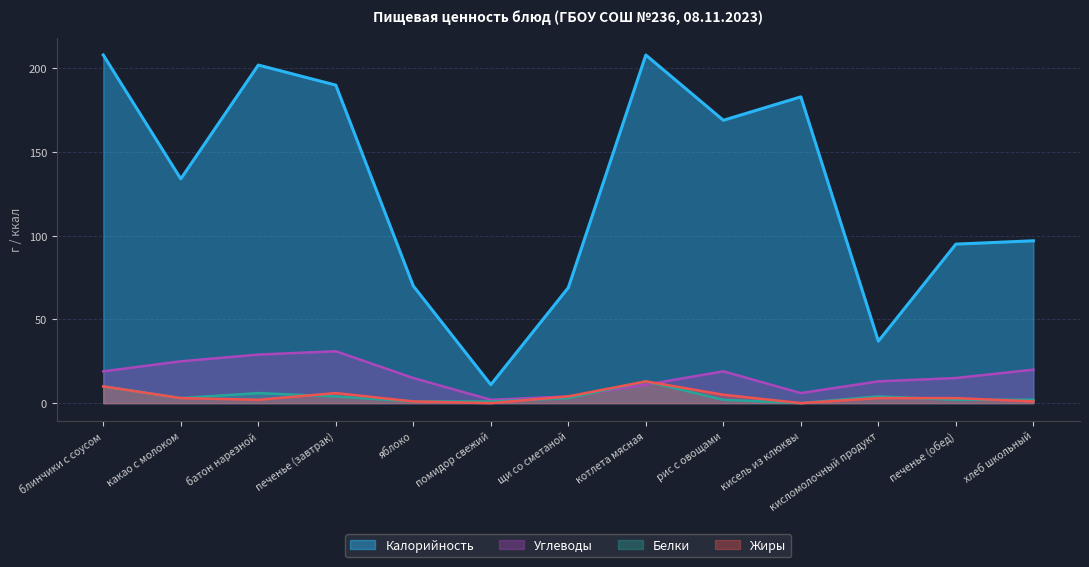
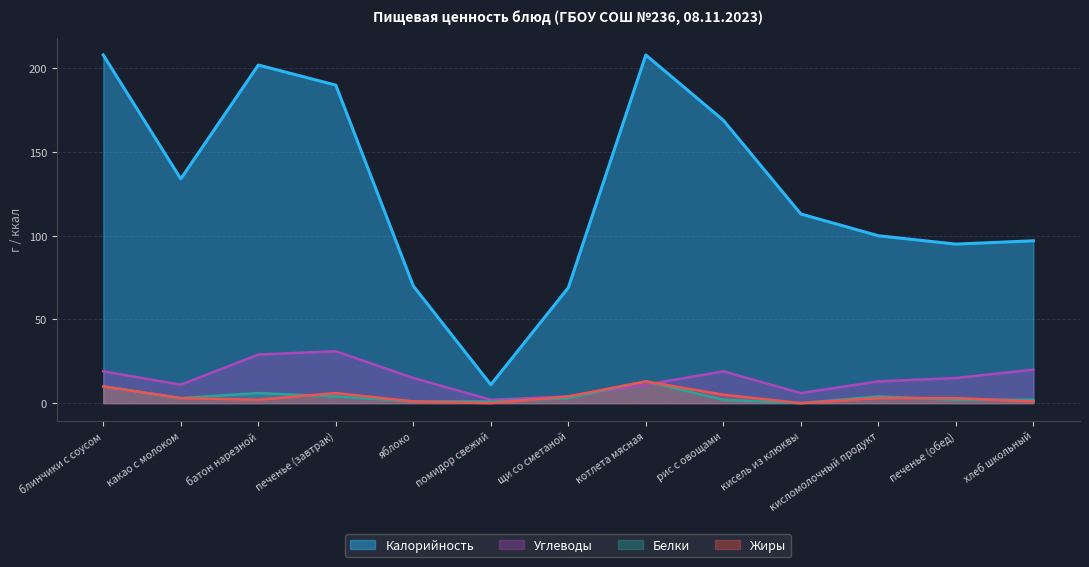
Углеводы, какао с молоком: 25 -> 11
Калорийность, кисель из клюквы: 183 -> 113
Калорийность, кисломолочный продукт: 37 -> 100
